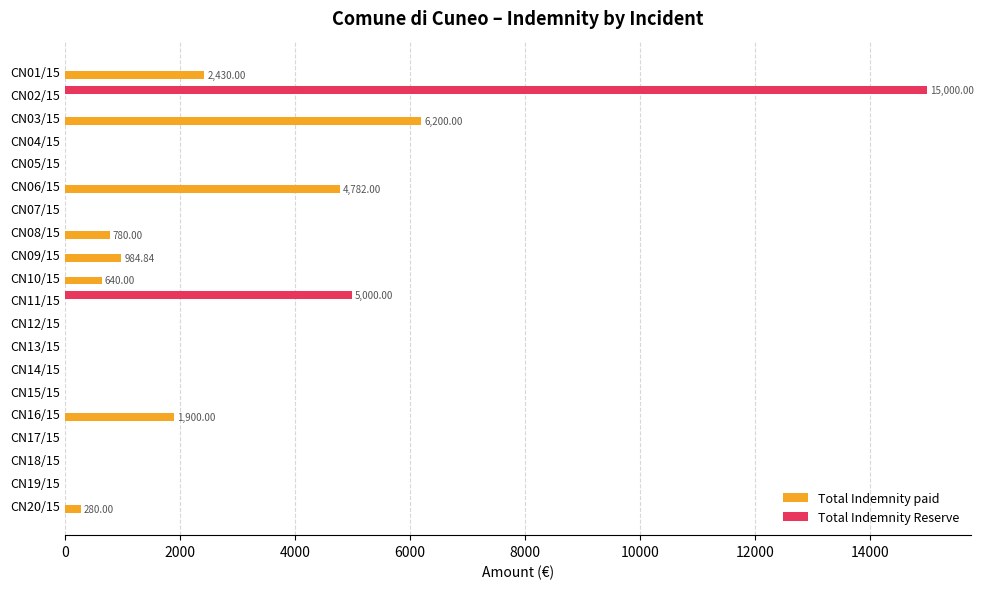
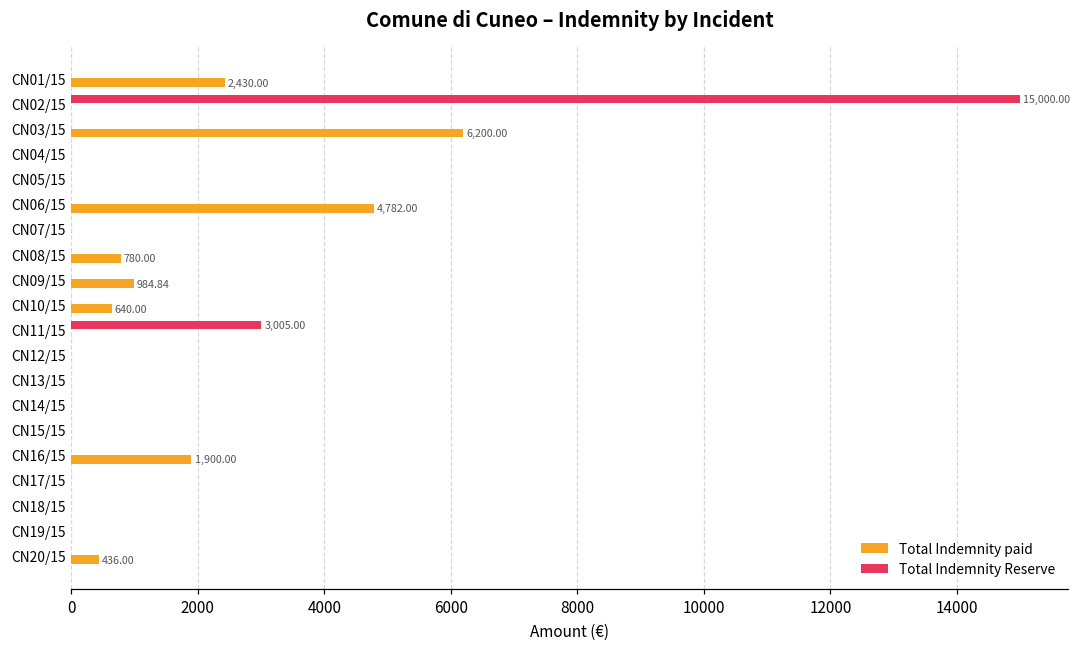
Total Indemnity Reserve, CN11/15: 5,000.00 -> 3,005.00
Total Indemnity paid, CN20/15: 280.00 -> 436.00
